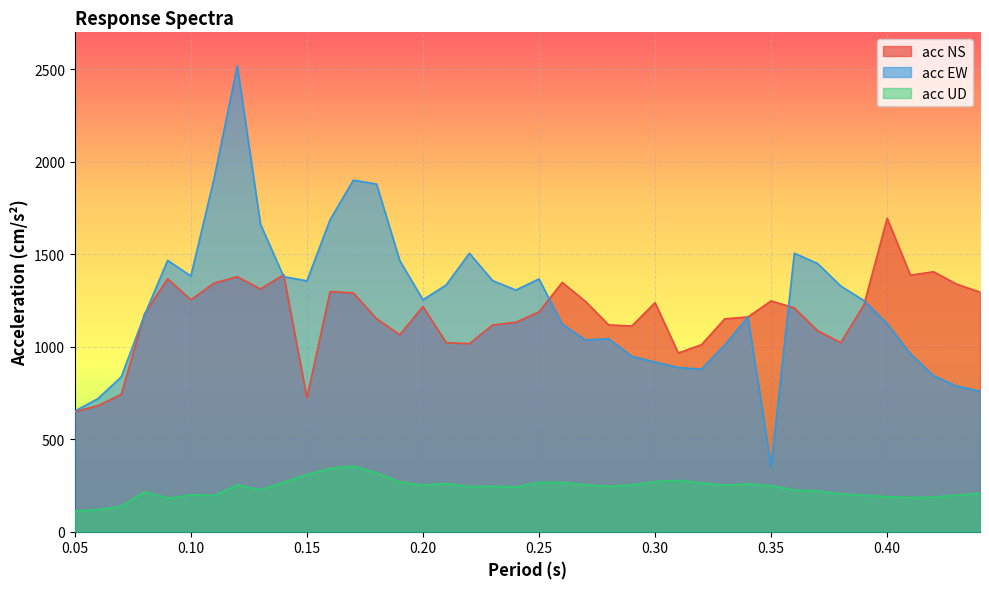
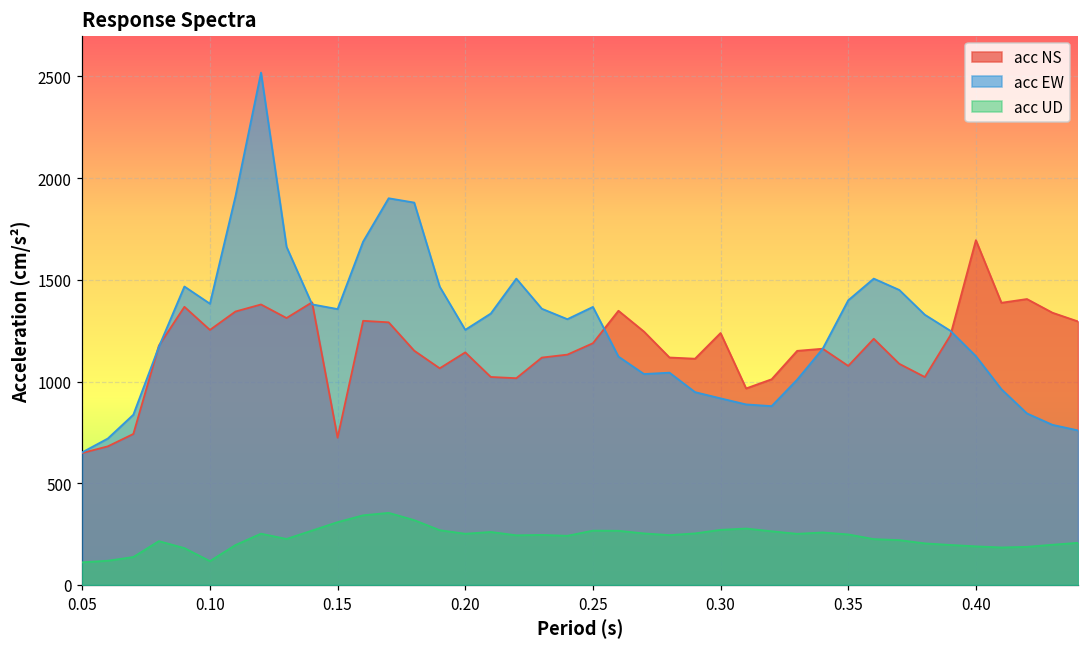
acc UD, 0.10: 200 -> 120
acc NS, 0.20: 1220 -> 1140
acc NS, 0.35: 1250 -> 1080
acc EW, 0.35: 350 -> 1400
